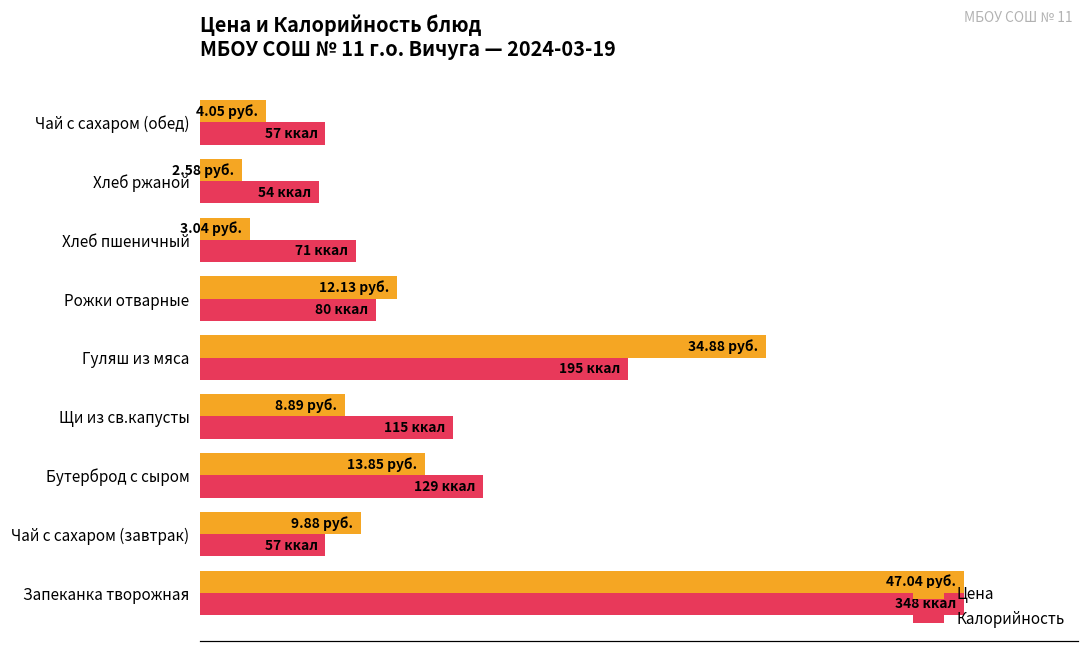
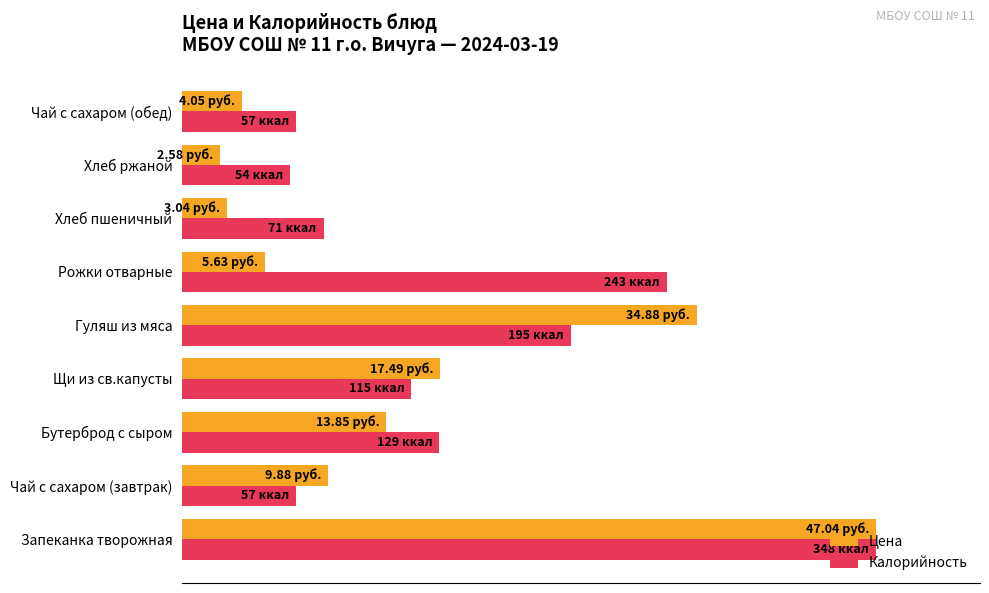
Цена, Рожки отварные: 12.13 -> 5.63
Калорийность, Рожки отварные: 80 -> 243
Цена, Щи из св.капусты: 8.89 -> 17.49
